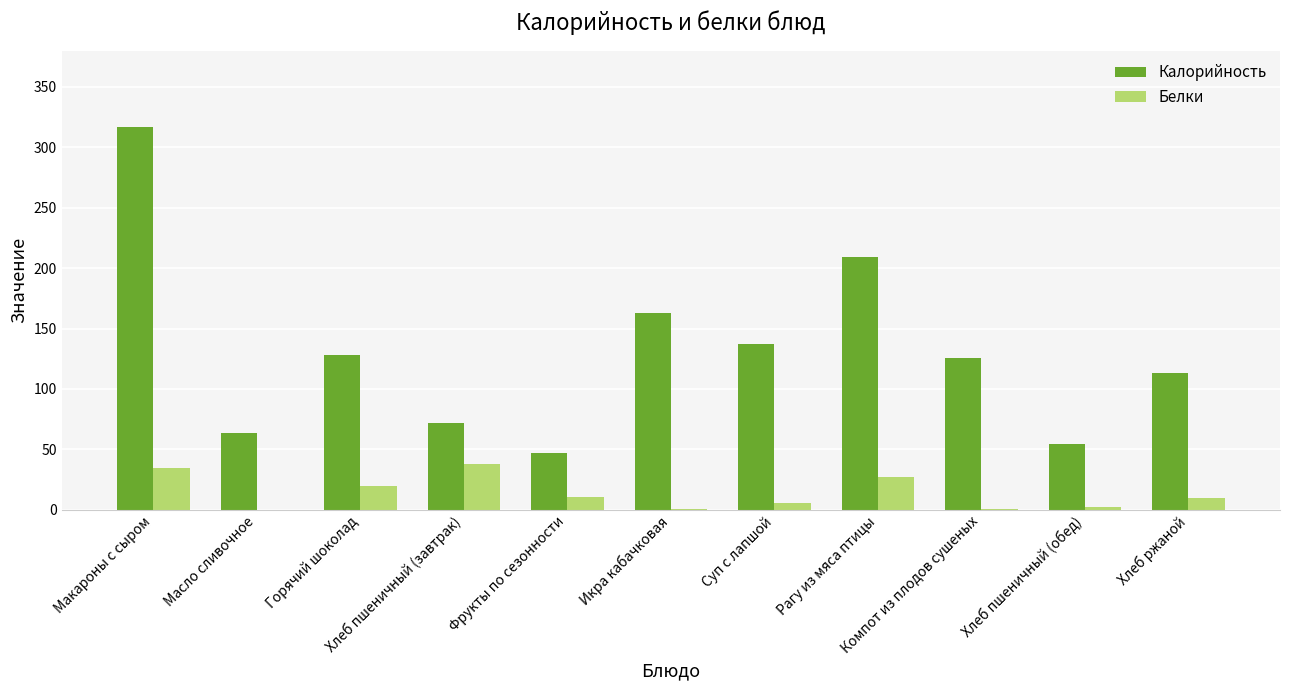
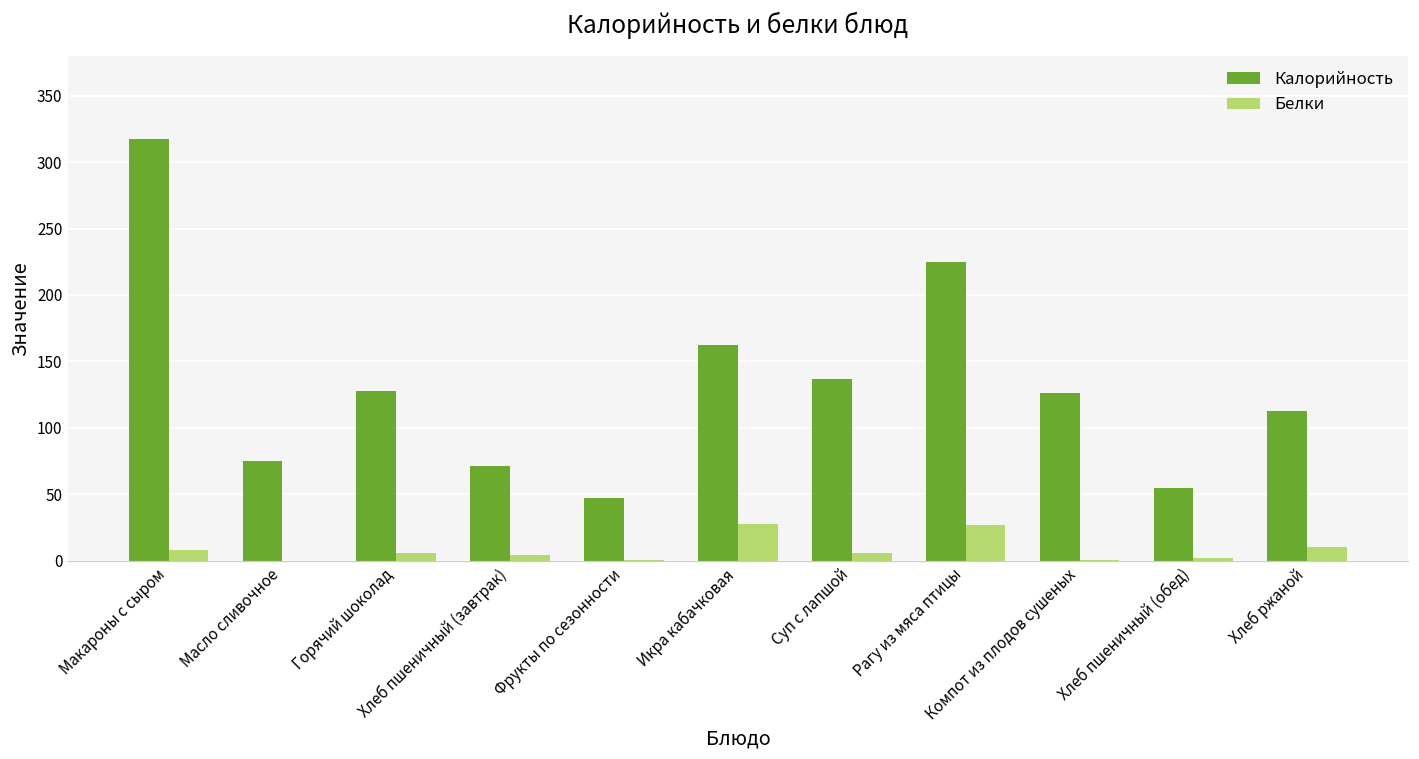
Белки, Макароны с сыром: 35 -> 8
Калорийность, Масло сливочное: 63 -> 75
Белки, Горячий шоколад: 20 -> 6
Белки, Хлеб пшеничный (завтрак): 38 -> 4
Белки, Фрукты по сезонности: 11 -> 1
Белки, Икра кабачковая: 1 -> 28
Калорийность, Рагу из мяса птицы: 209 -> 224
